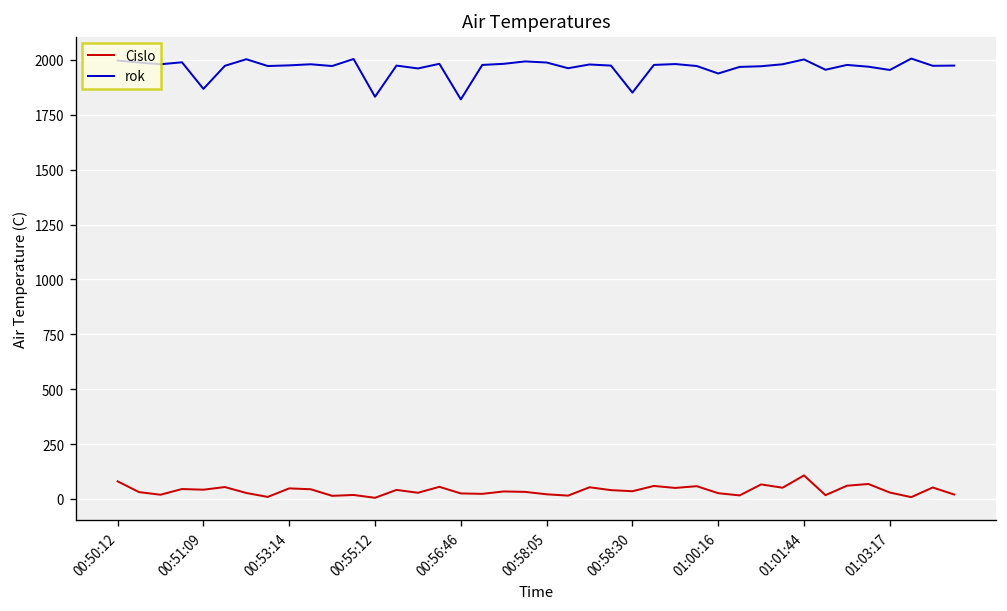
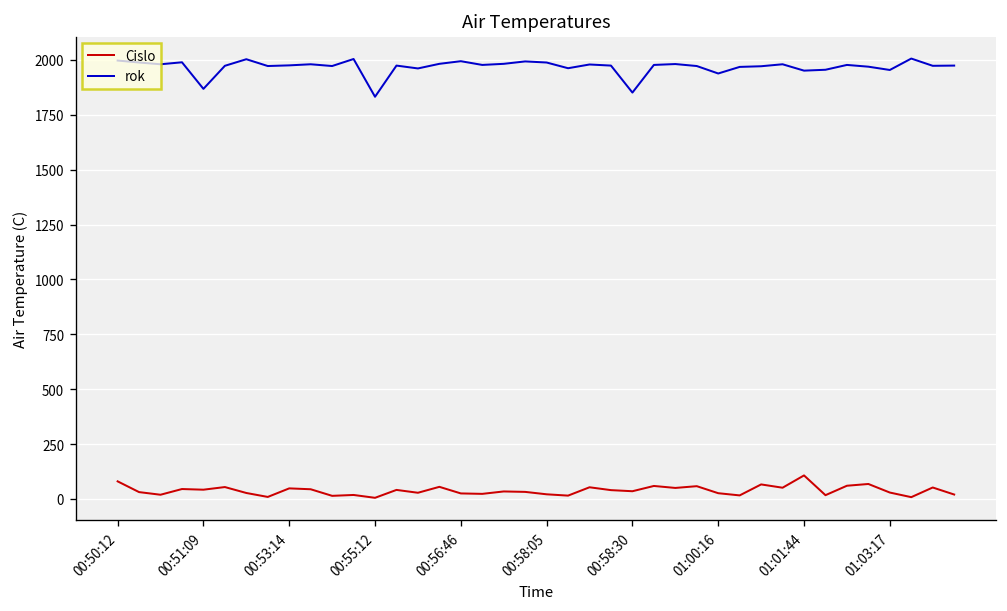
rok, 00:56:46: 1820 -> 1990
rok, 01:01:44: 2000 -> 1950
